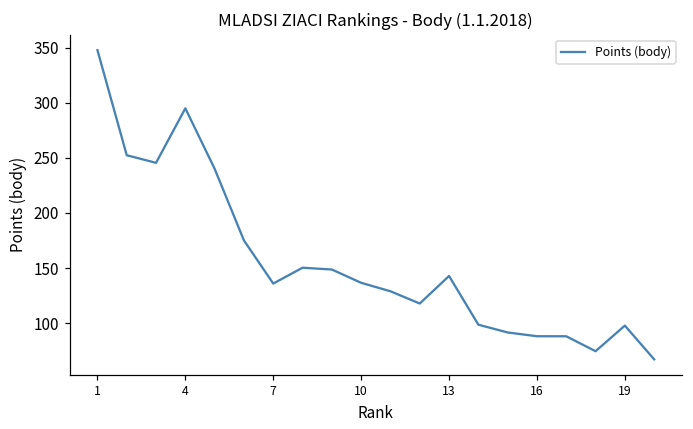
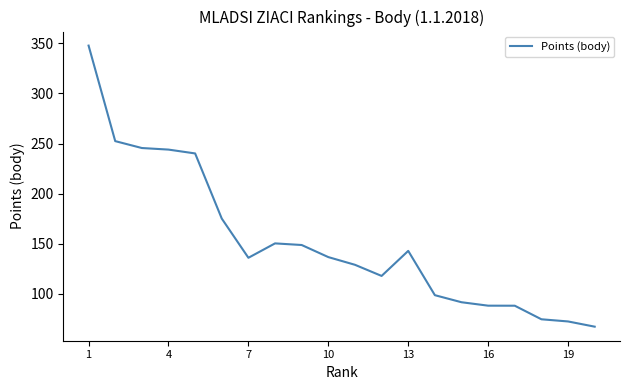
4: 295 -> 244
19: 98 -> 72
